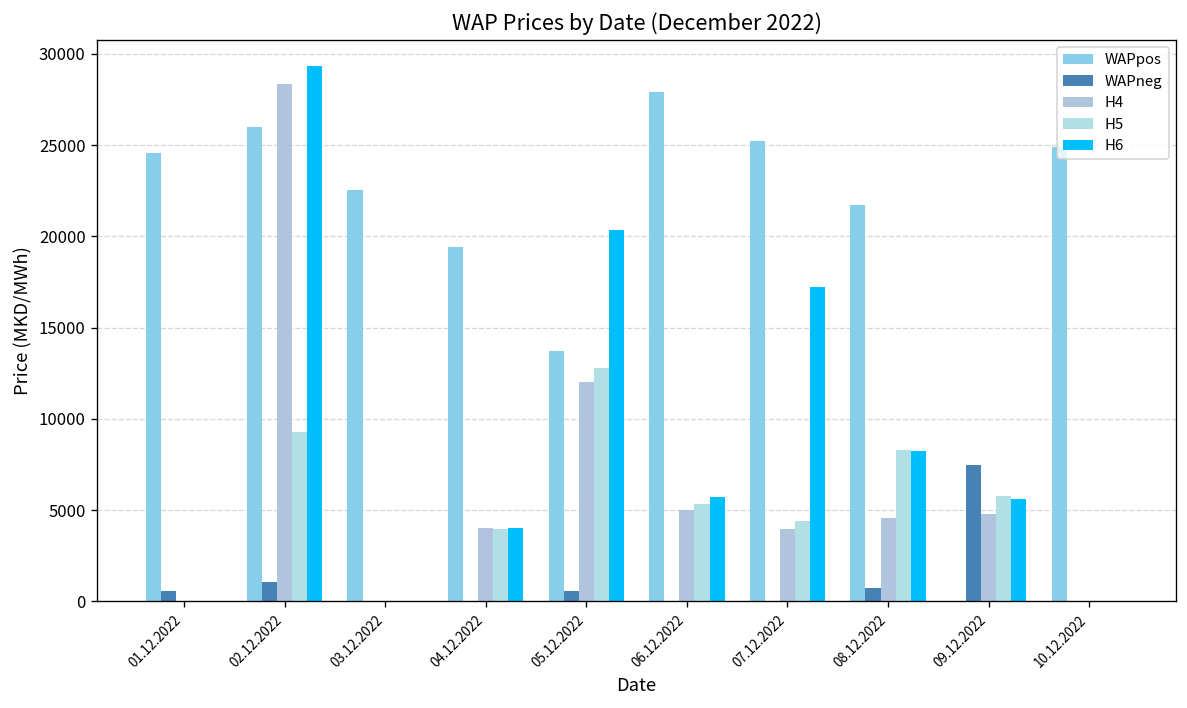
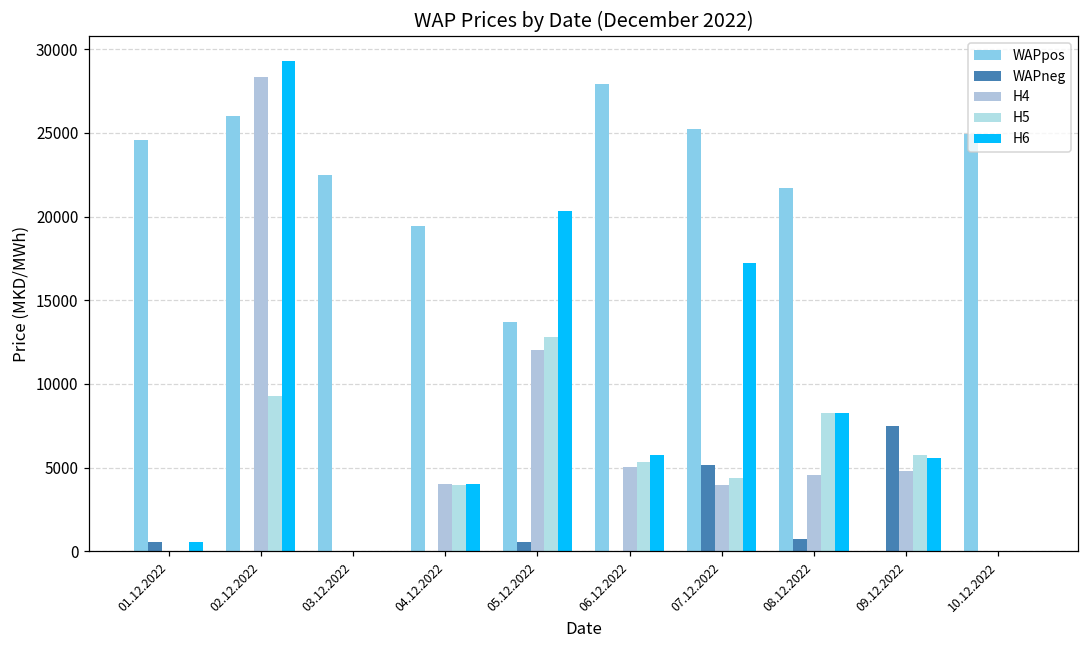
H6, 01.12.2022: 0 -> 600
WAPneg, 02.12.2022: 1100 -> 0
WAPneg, 07.12.2022: 0 -> 5200
